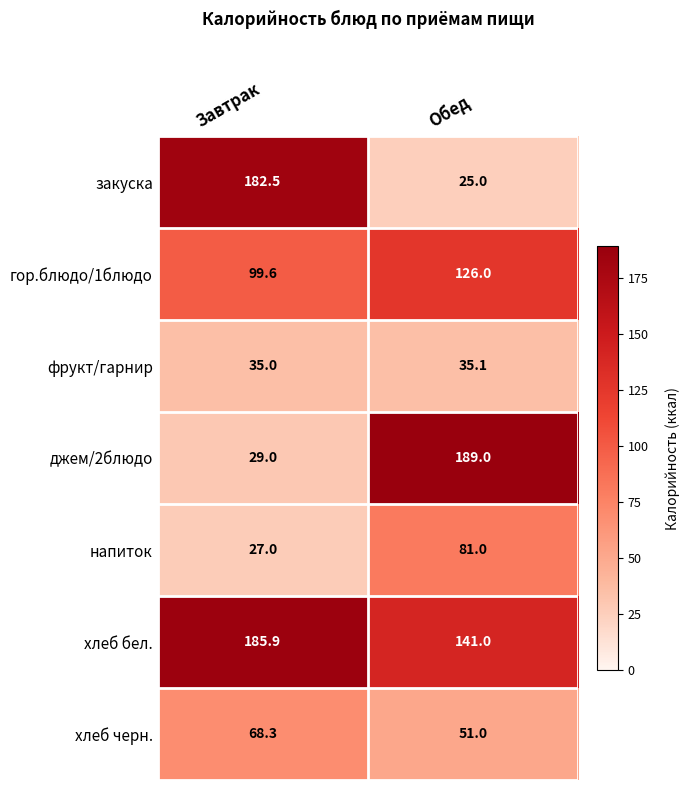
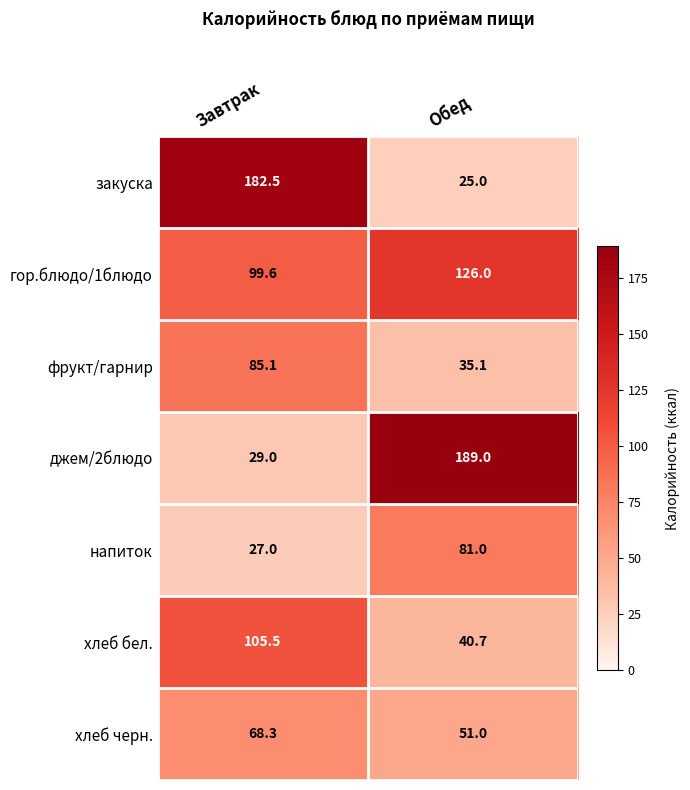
фрукт/гарнир, Завтрак: 35.0 -> 85.1
хлеб бел., Завтрак: 185.9 -> 105.5
хлеб бел., Обед: 141.0 -> 40.7
